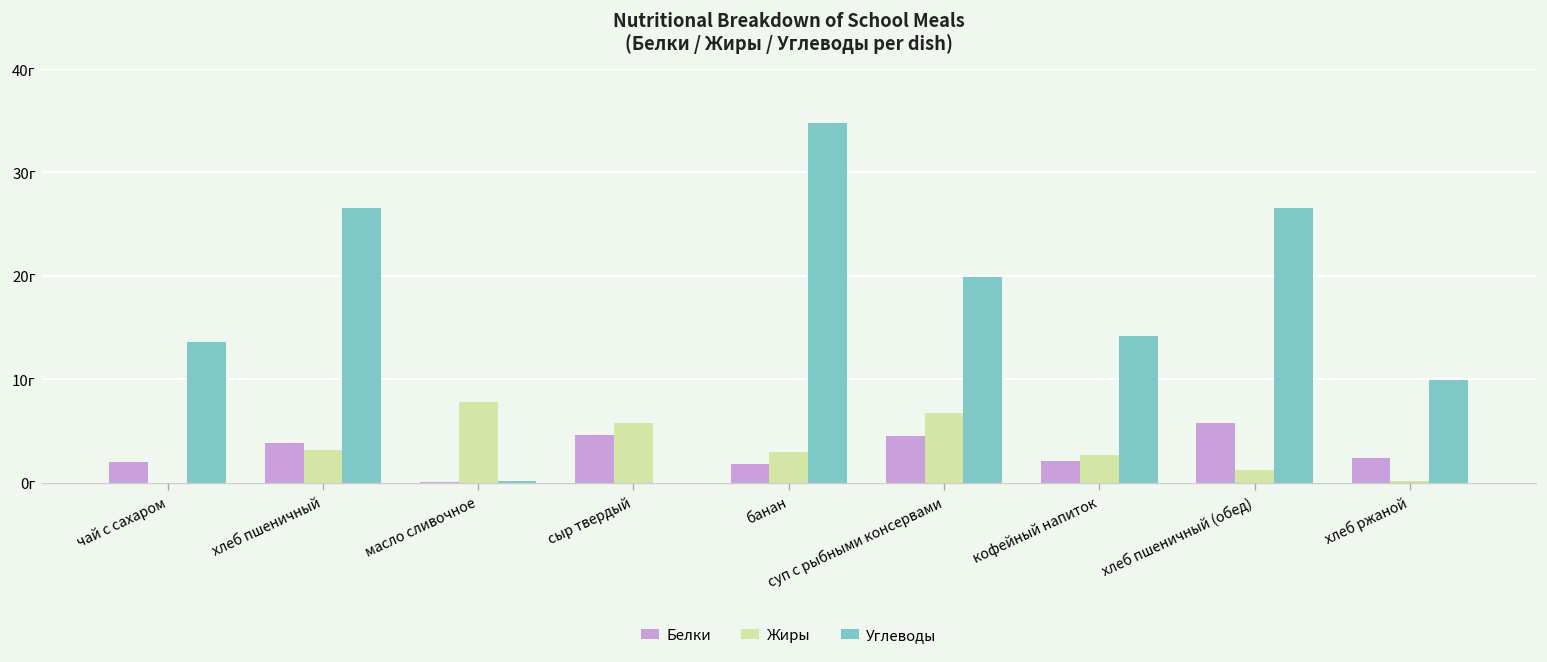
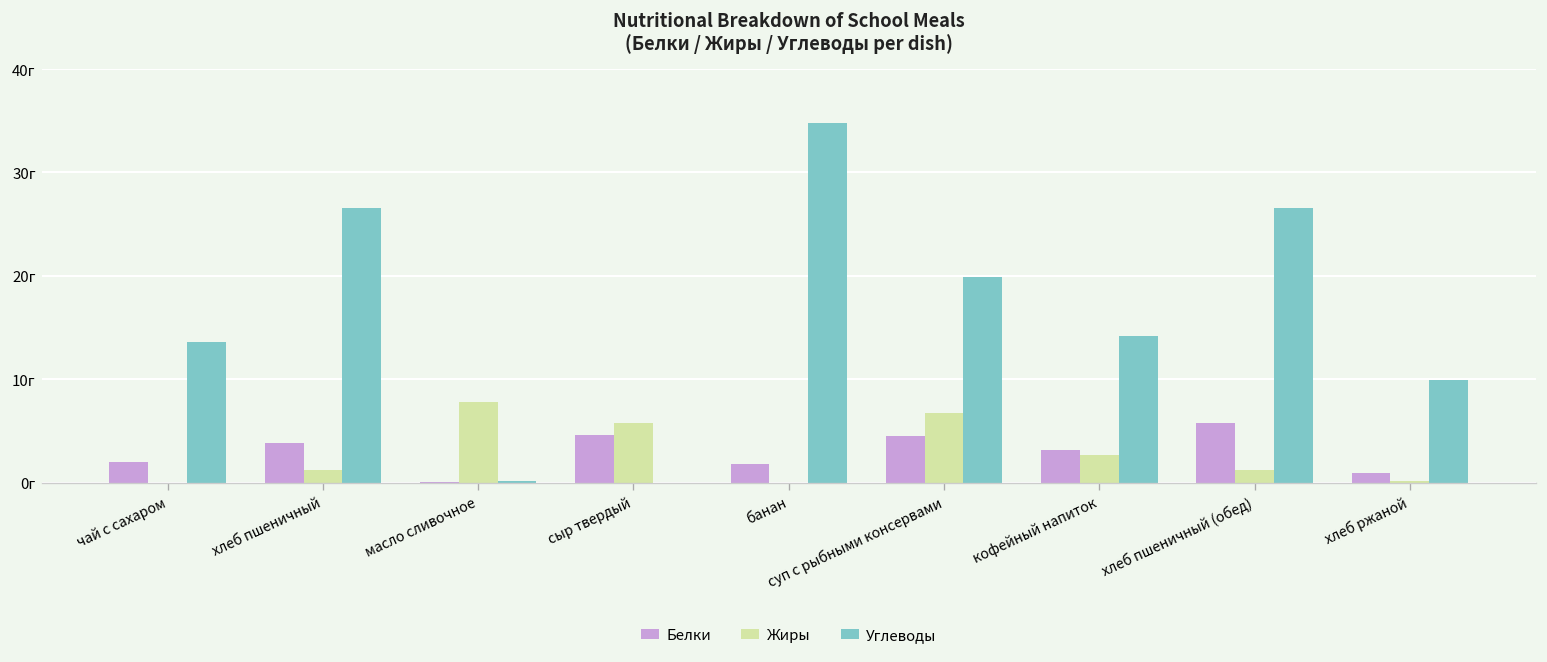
Жиры, хлеб пшеничный: 3г -> 1г
Жиры, банан: 3г -> 0г
Белки, кофейный напиток: 2г -> 3г
Белки, хлеб ржаной: 2г -> 1г
